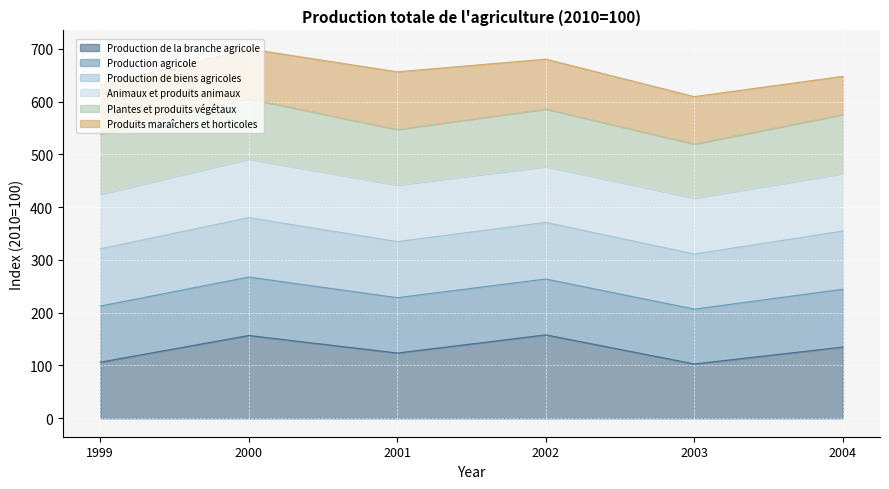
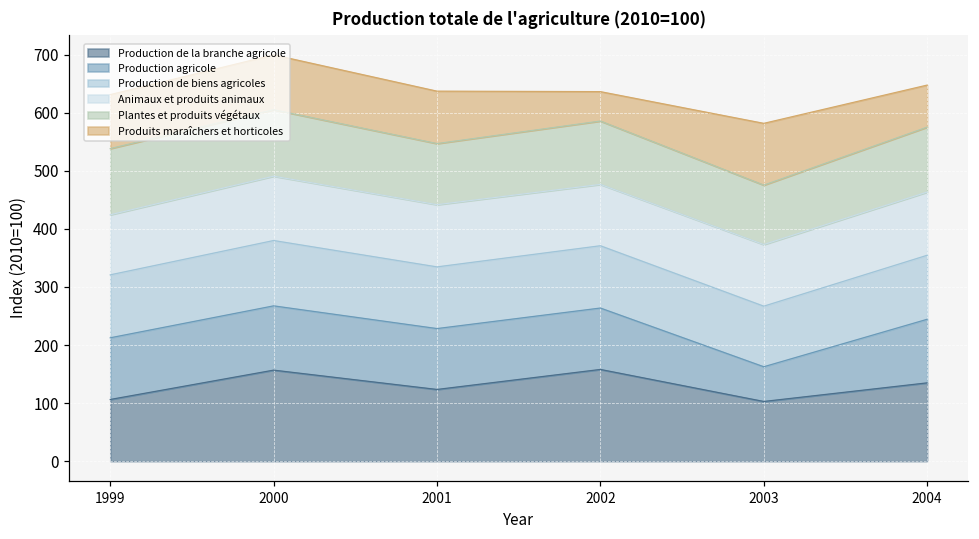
Produits maraîchers et horticoles, 2001: 110 -> 90
Produits maraîchers et horticoles, 2002: 90 -> 50
Production agricole, 2003: 100 -> 60
Produits maraîchers et horticoles, 2003: 90 -> 110
